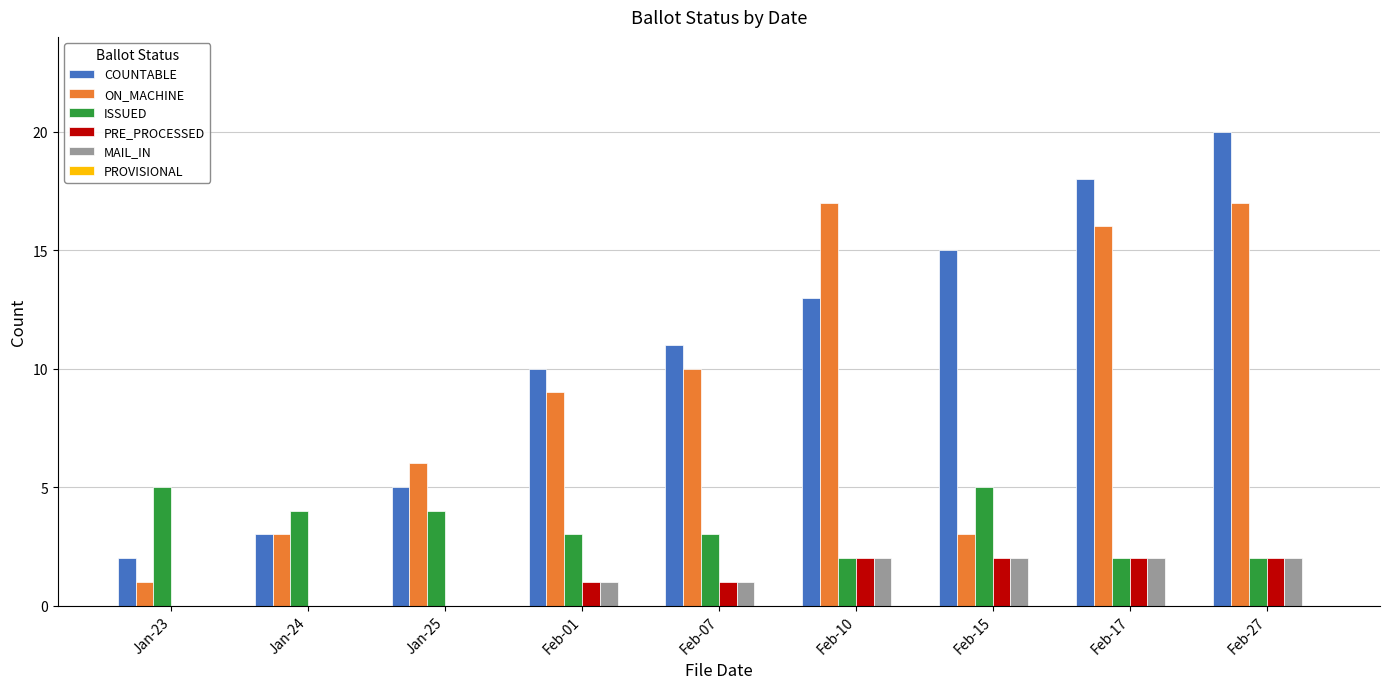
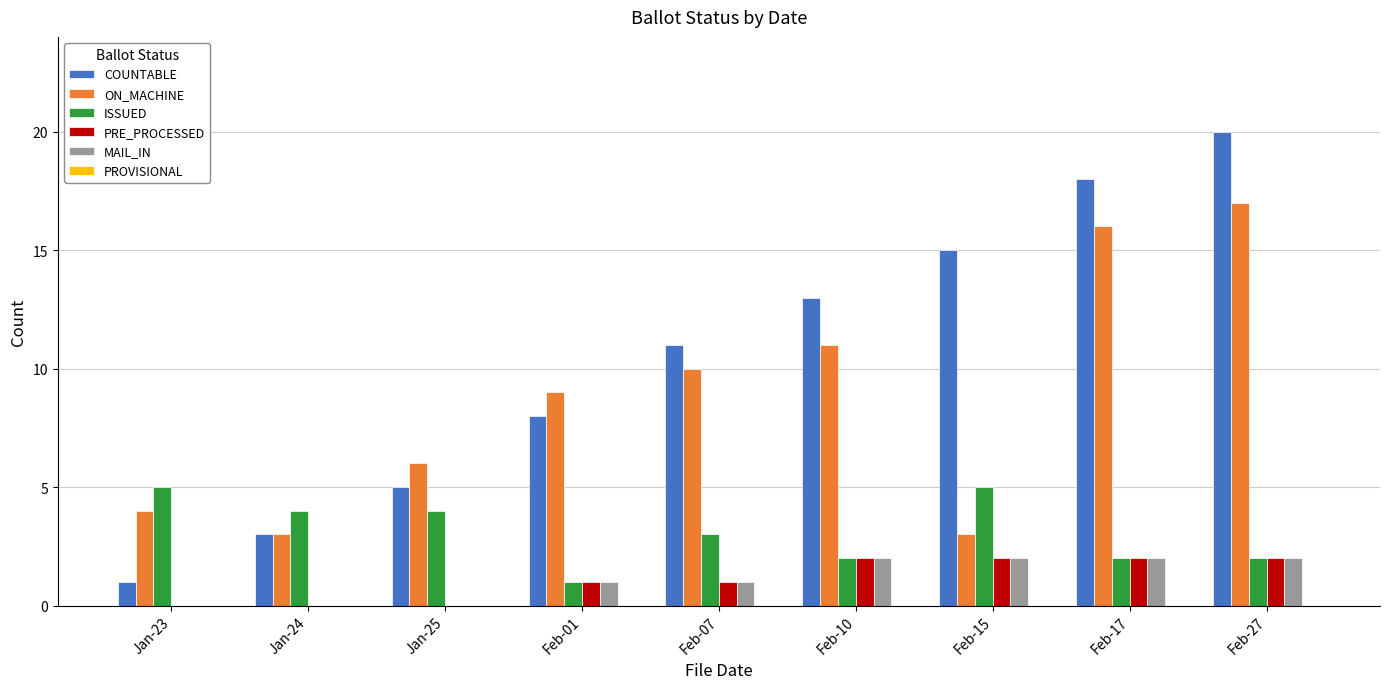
COUNTABLE, Jan-23: 2 -> 1
ON_MACHINE, Jan-23: 1 -> 4
COUNTABLE, Feb-01: 10 -> 8
ISSUED, Feb-01: 3 -> 1
ON_MACHINE, Feb-10: 17 -> 11
